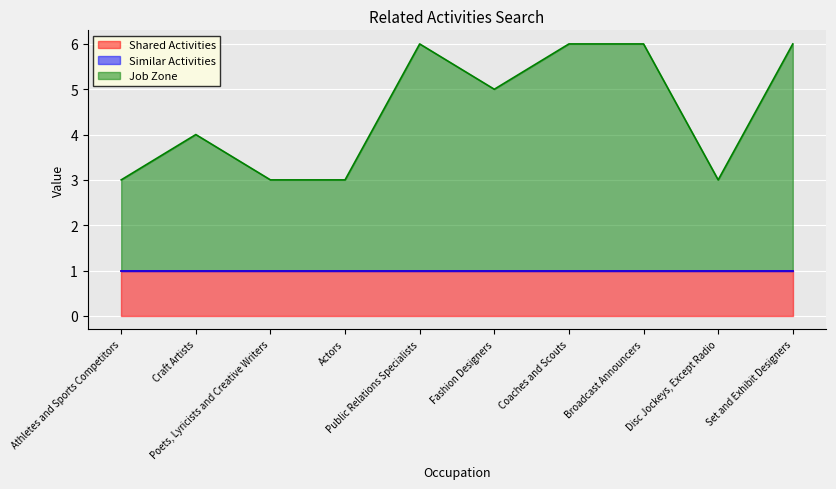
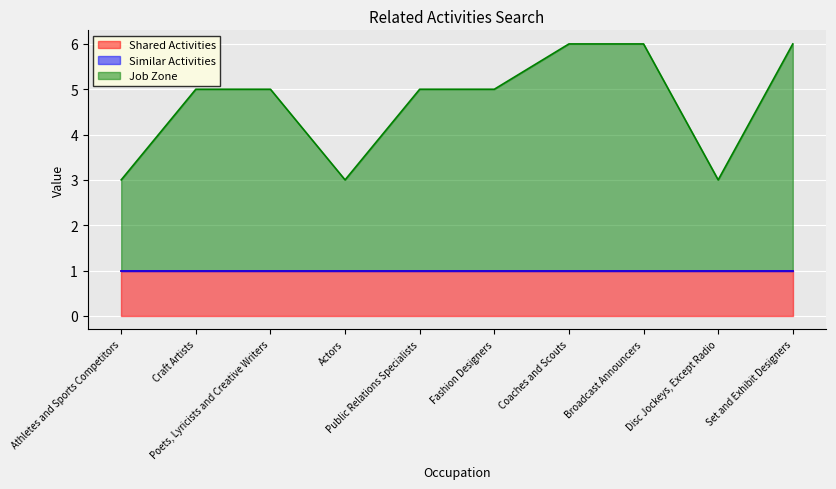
Job Zone, Craft Artists: 4.0 -> 5.0
Job Zone, Poets, Lyricists and Creative Writers: 3.0 -> 5.0
Job Zone, Public Relations Specialists: 6.0 -> 5.0
